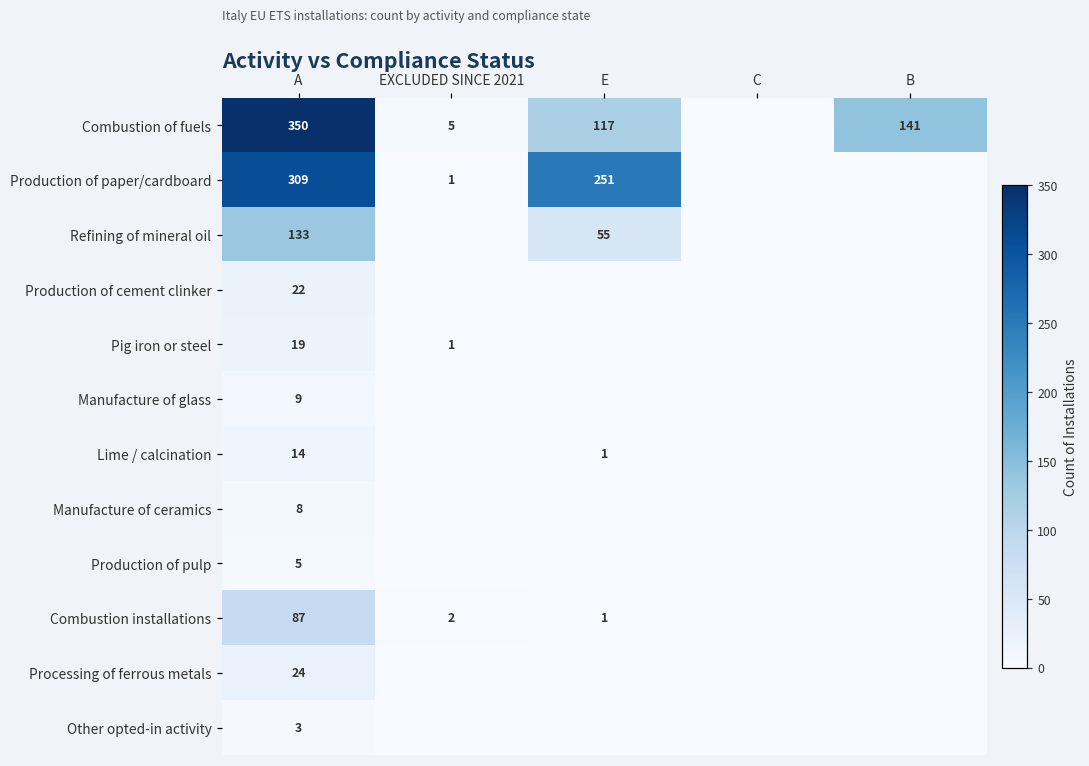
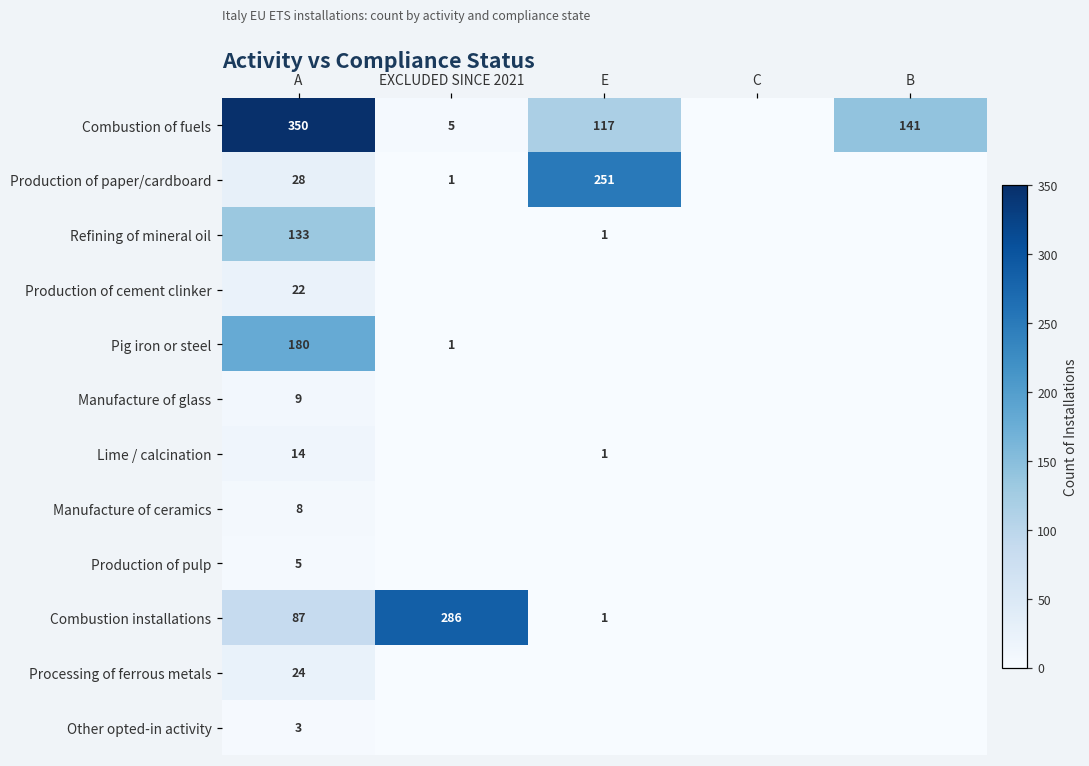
Production of paper/cardboard, A: 309 -> 28
Refining of mineral oil, E: 55 -> 1
Pig iron or steel, A: 19 -> 180
Combustion installations, EXCLUDED SINCE 2021: 2 -> 286
